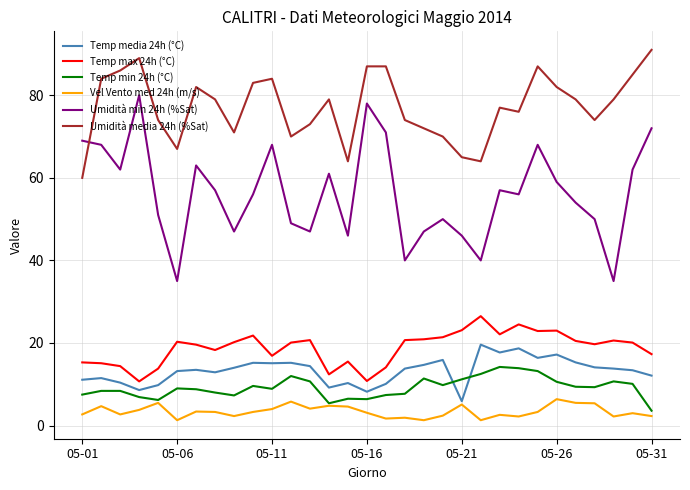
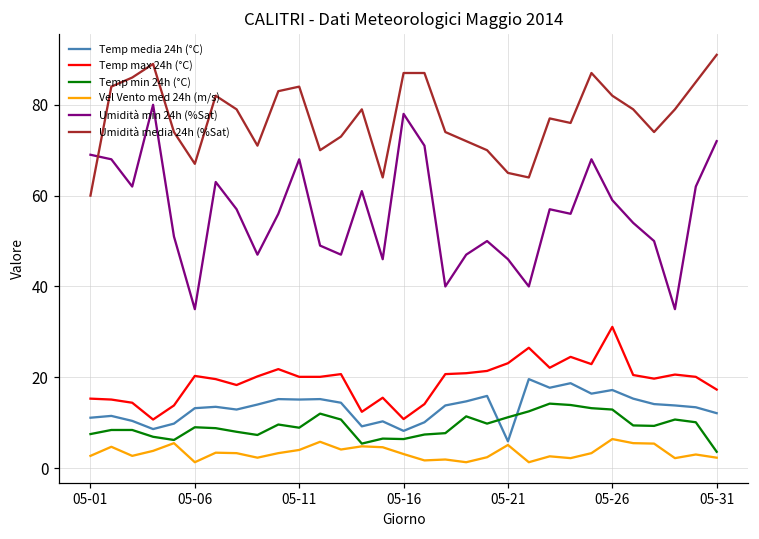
Temp max 24h (°C), 05-11: 17 -> 20
Temp max 24h (°C), 05-26: 23 -> 31
Temp min 24h (°C), 05-26: 11 -> 13
